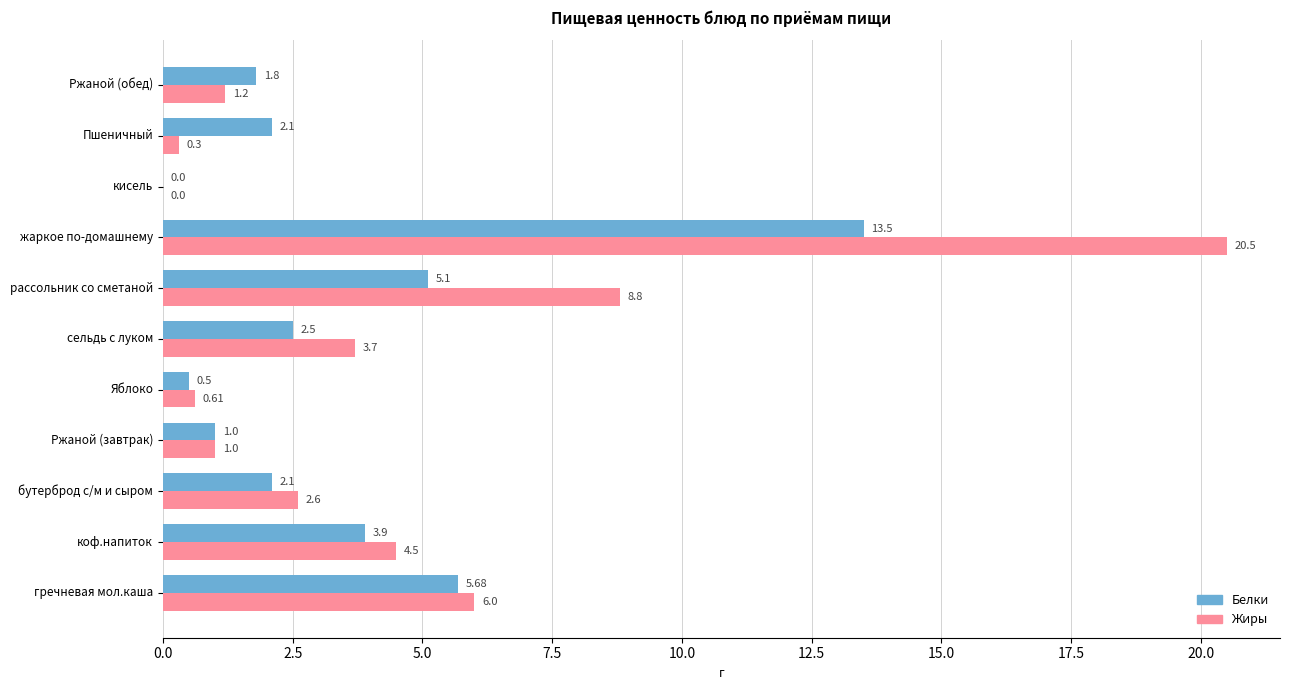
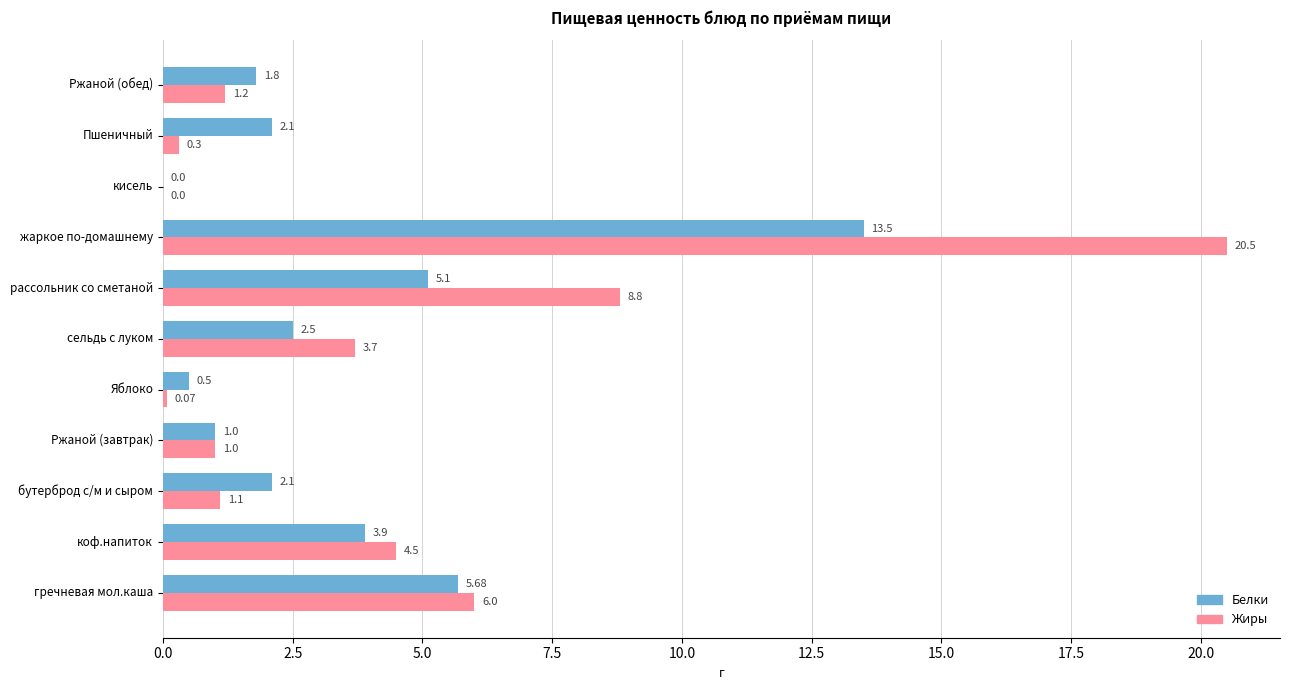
Жиры, Яблоко: 0.61 -> 0.07
Жиры, бутерброд с/м и сыром: 2.6 -> 1.1
